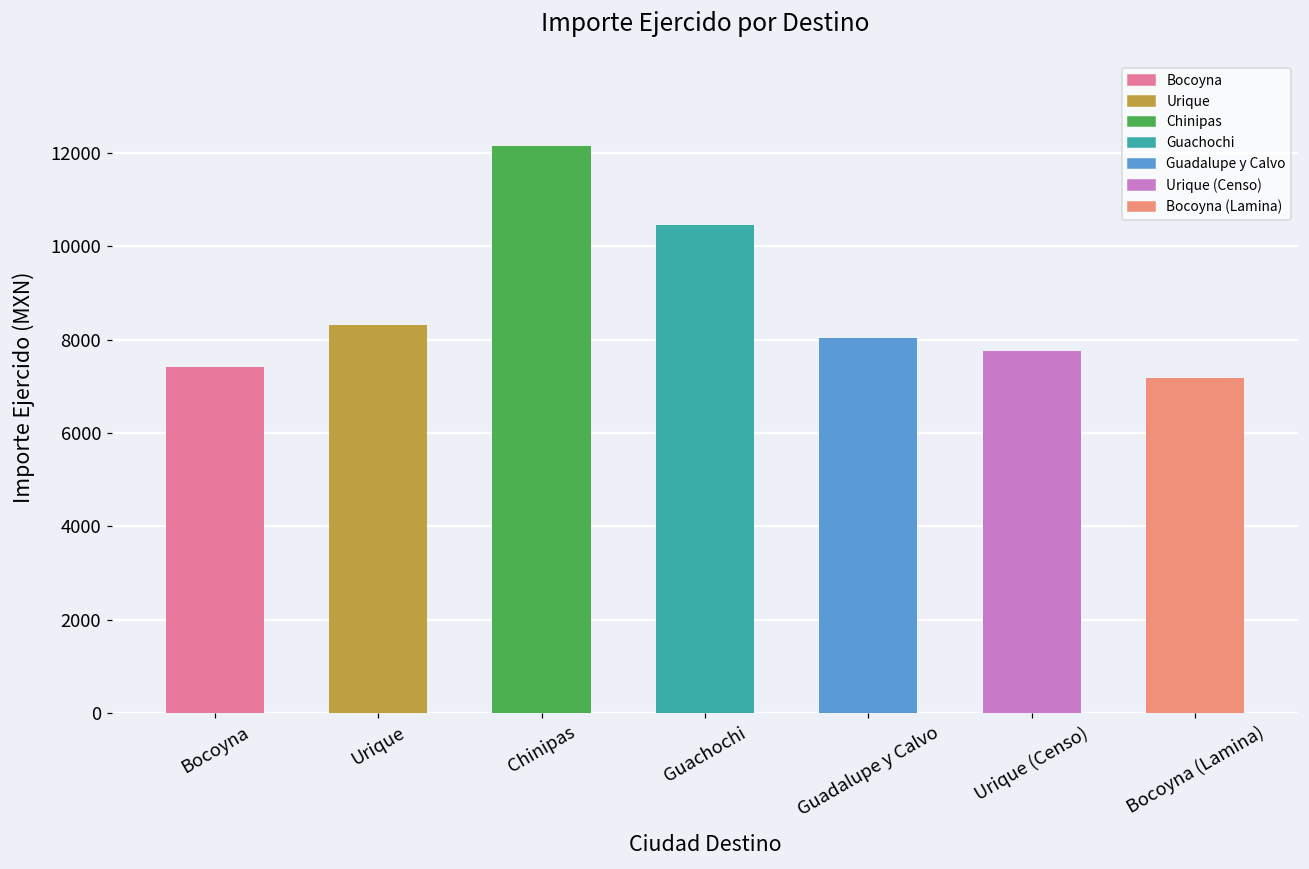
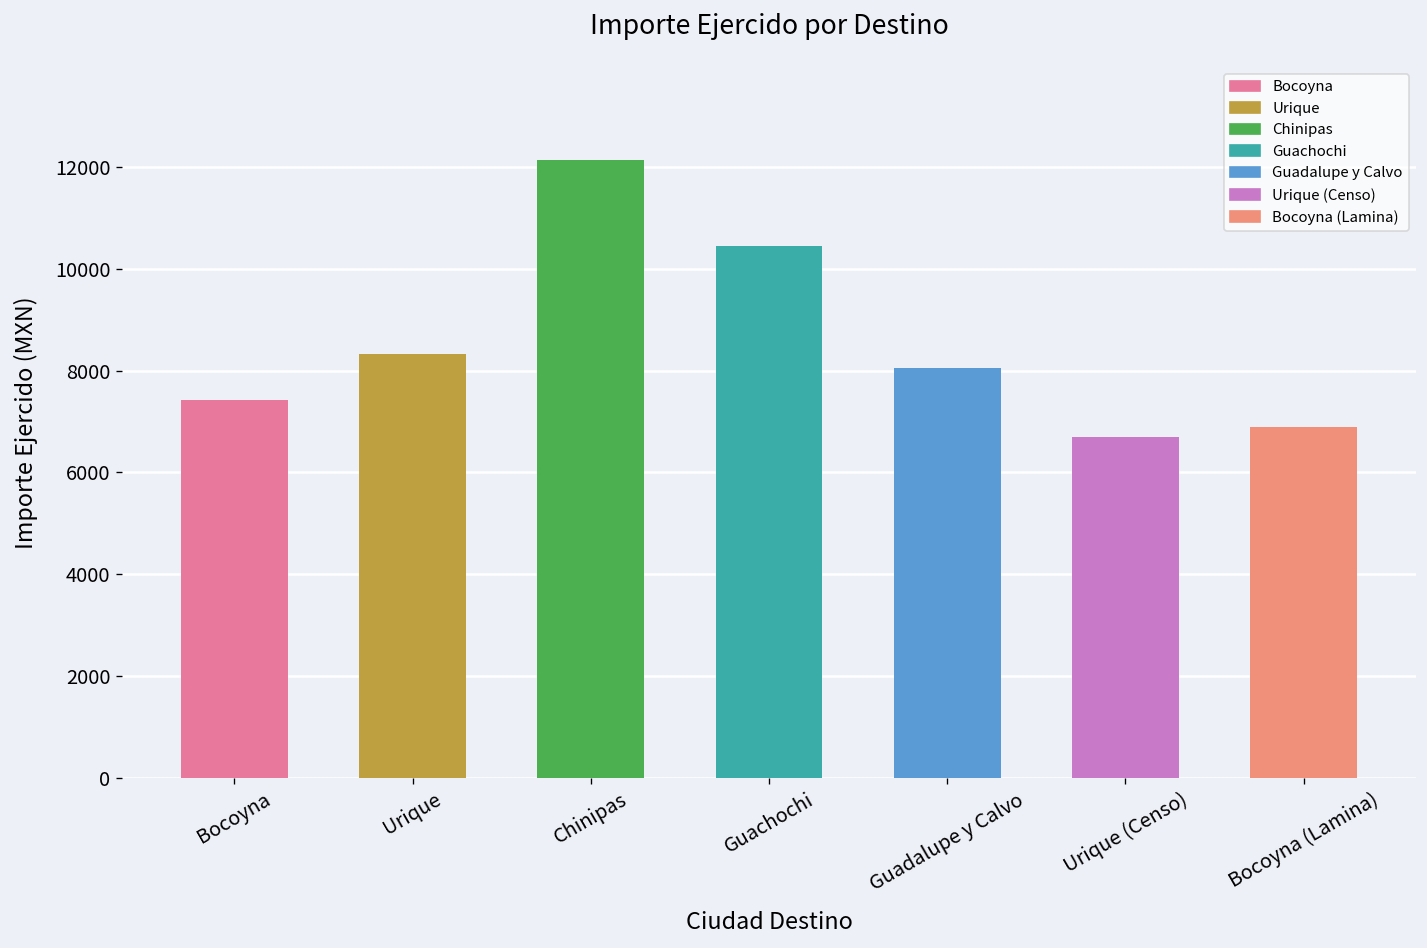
Urique (Censo): 7800 -> 6700
Bocoyna (Lamina): 7200 -> 6900
